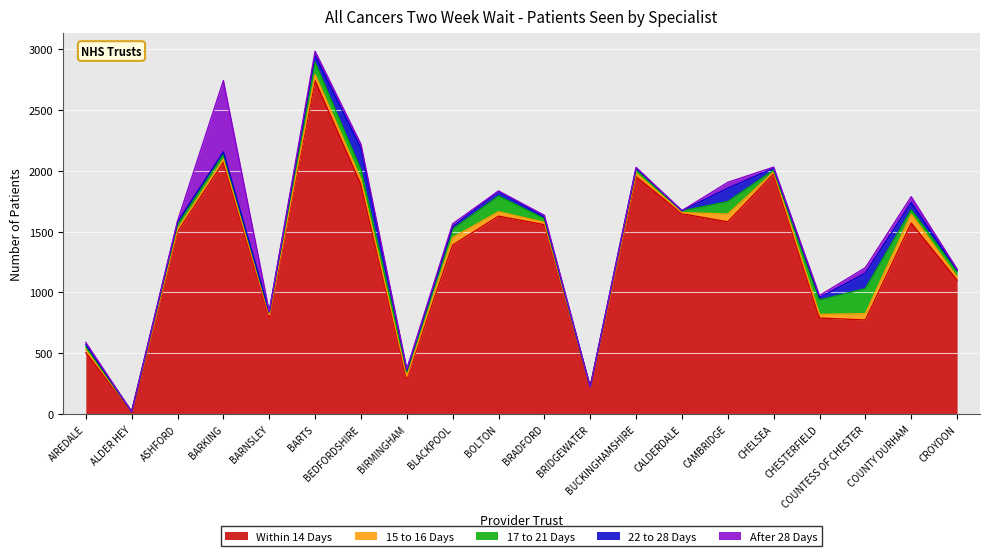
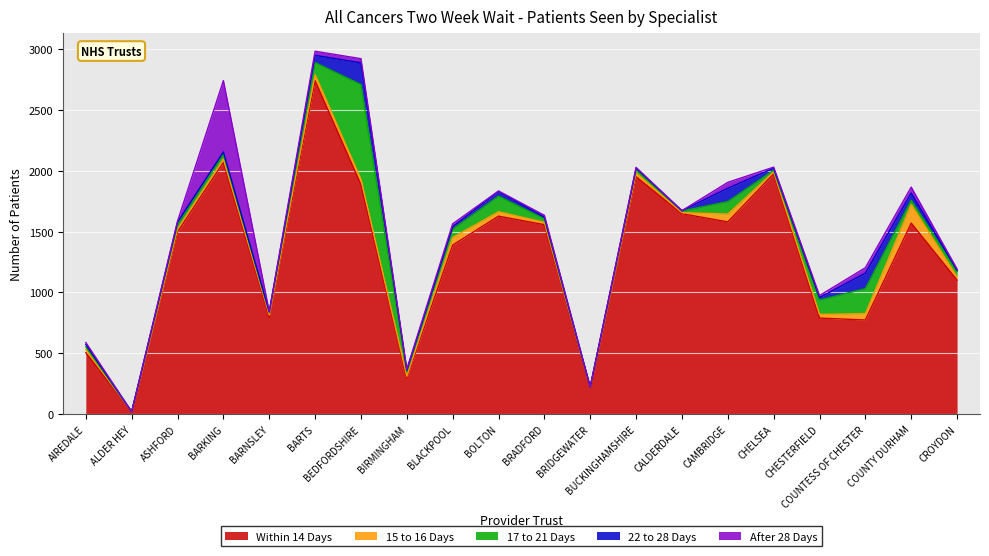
17 to 21 Days, BEDFORDSHIRE: 80 -> 780
15 to 16 Days, COUNTY DURHAM: 70 -> 150
